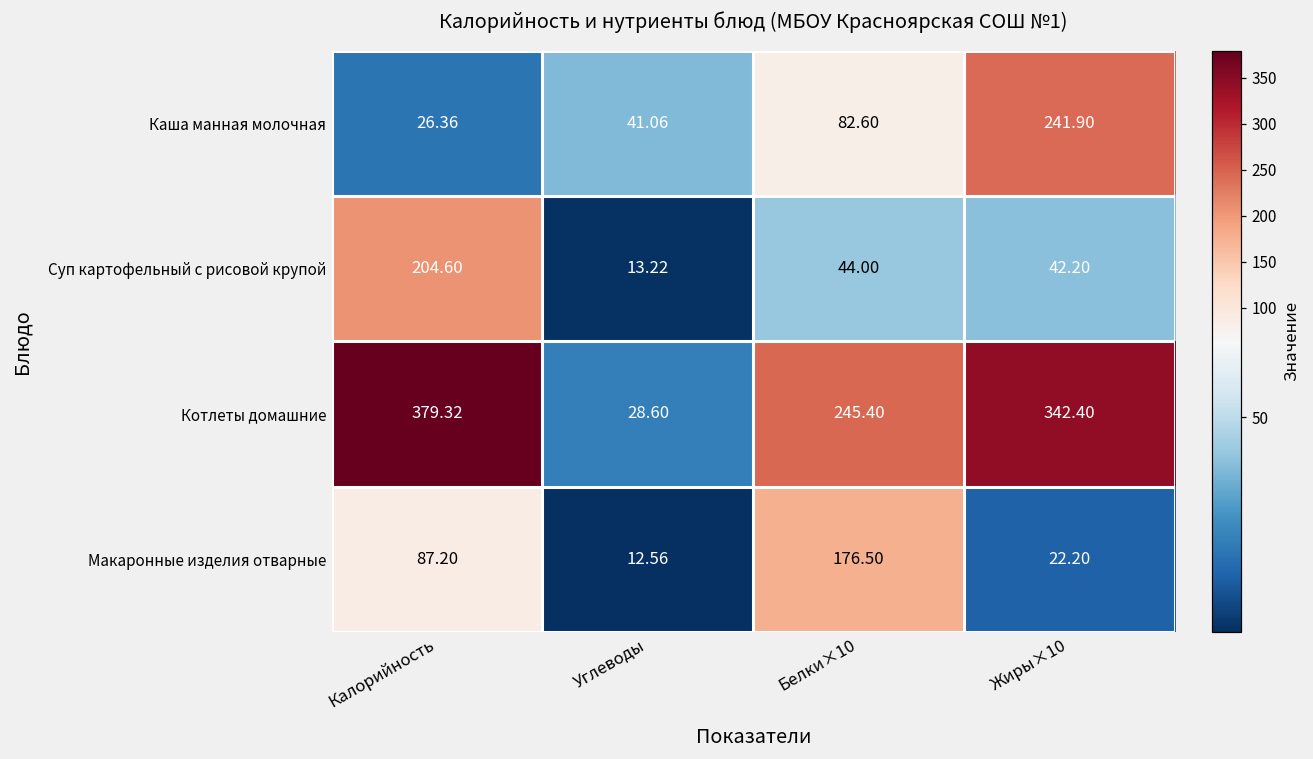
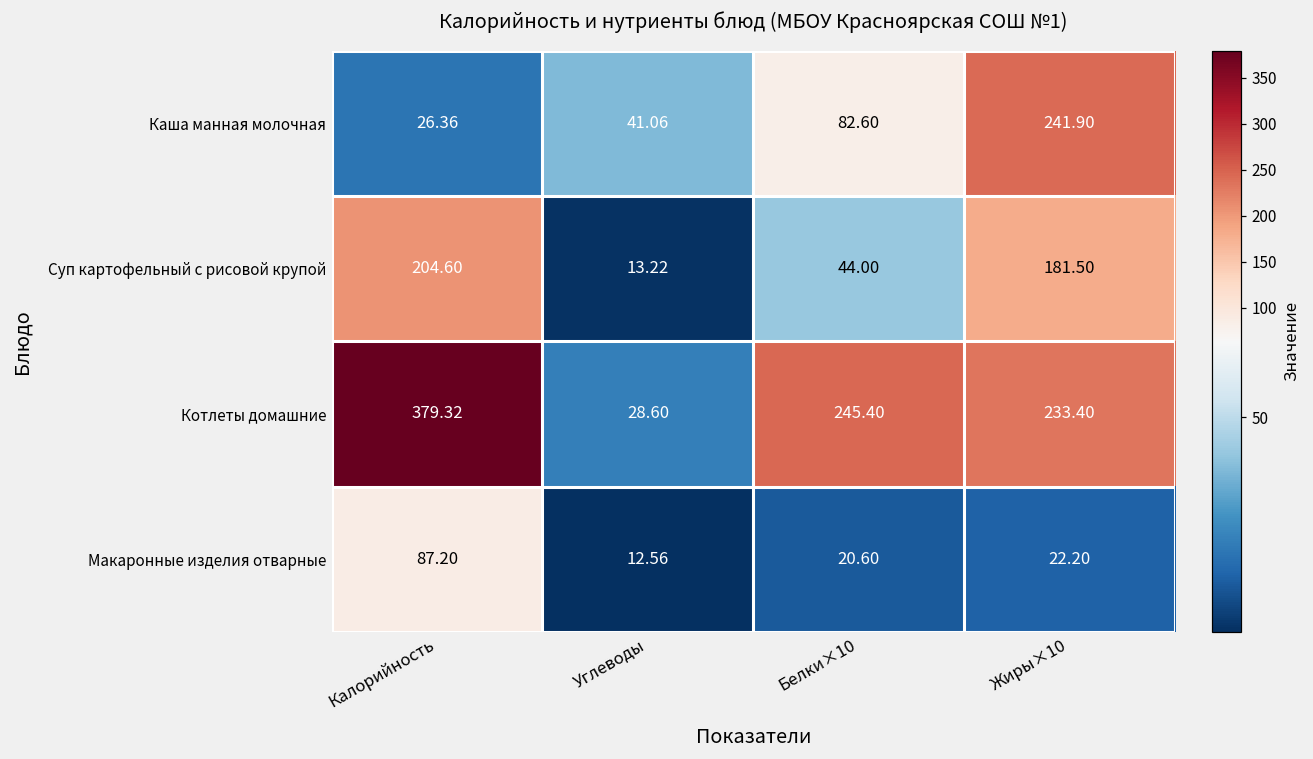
Суп картофельный с рисовой крупой, Жиры×10: 42.20 -> 181.50
Котлеты домашние, Жиры×10: 342.40 -> 233.40
Макаронные изделия отварные, Белки×10: 176.50 -> 20.60
